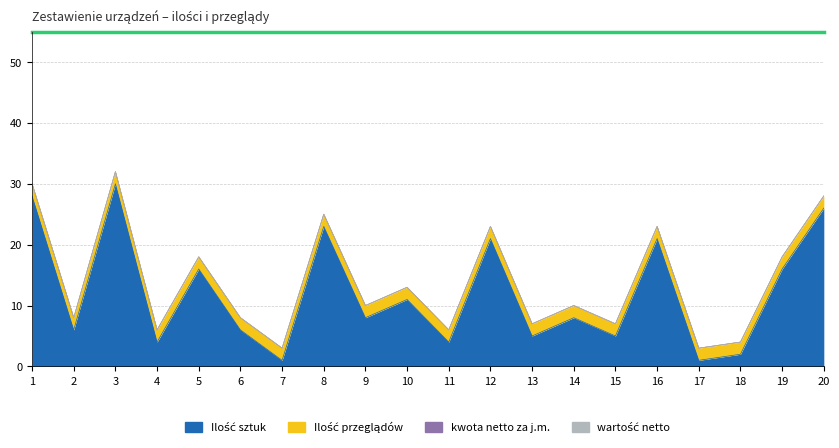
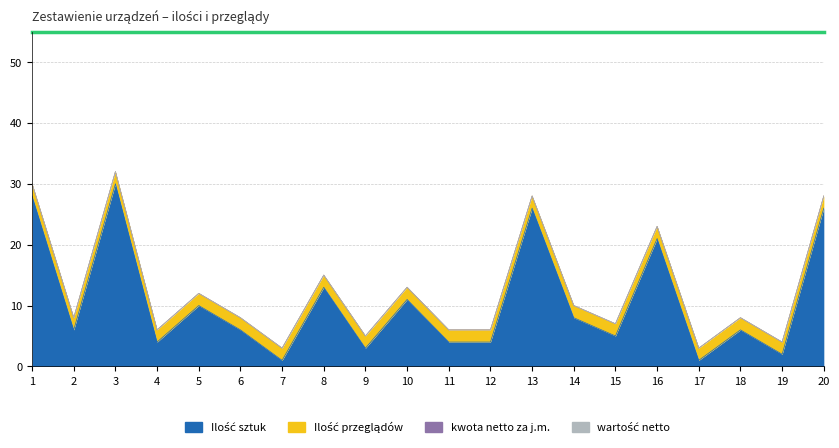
Ilość sztuk, 5: 16 -> 10
Ilość sztuk, 8: 23 -> 13
Ilość sztuk, 9: 8 -> 3
Ilość sztuk, 12: 21 -> 4
Ilość sztuk, 13: 5 -> 26
Ilość sztuk, 18: 2 -> 6
Ilość sztuk, 19: 16 -> 2
